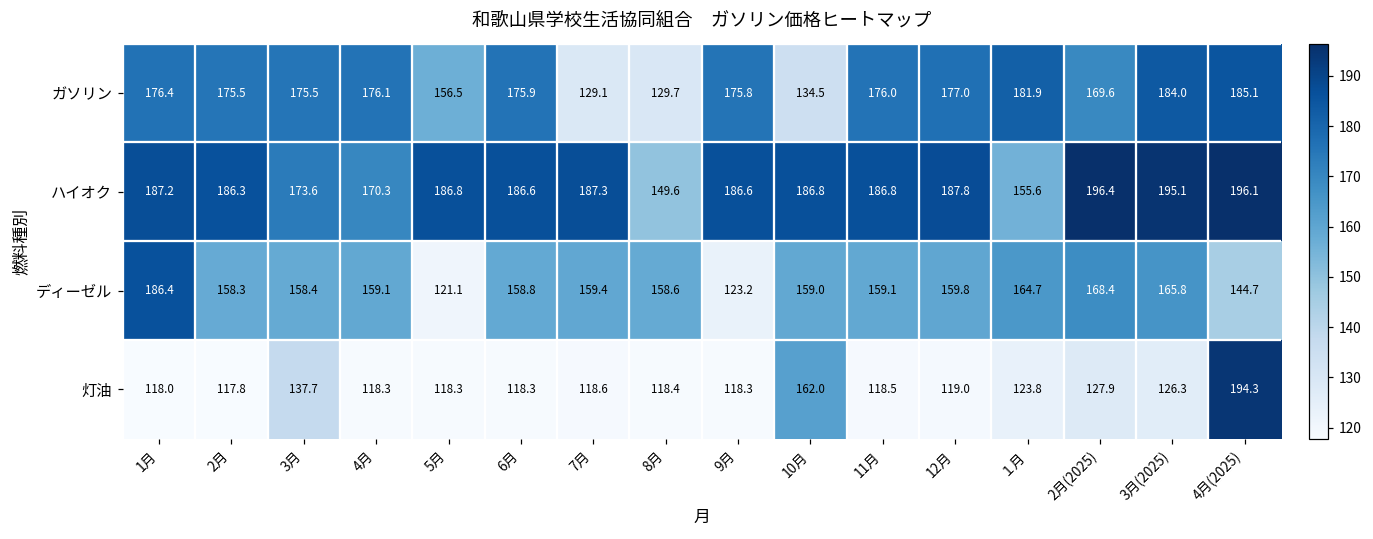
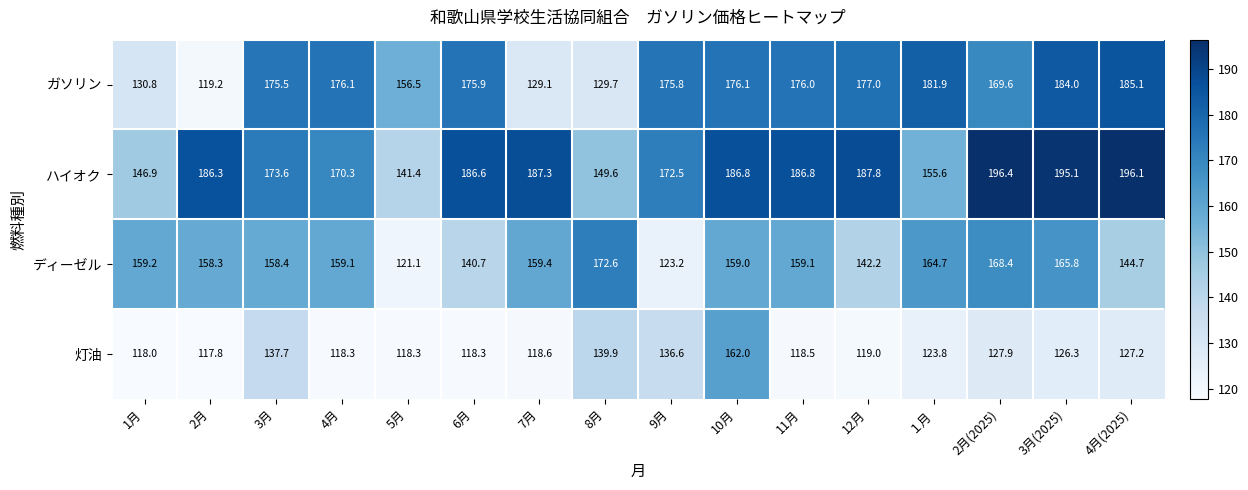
ガソリン, 1月: 176.4 -> 130.8
ガソリン, 2月: 175.5 -> 119.2
ガソリン, 10月: 134.5 -> 176.1
ハイオク, 1月: 187.2 -> 146.9
ハイオク, 5月: 186.8 -> 141.4
ハイオク, 9月: 186.6 -> 172.5
ディーゼル, 1月: 186.4 -> 159.2
ディーゼル, 6月: 158.8 -> 140.7
ディーゼル, 8月: 158.6 -> 172.6
ディーゼル, 12月: 159.8 -> 142.2
灯油, 8月: 118.4 -> 139.9
灯油, 9月: 118.3 -> 136.6
灯油, 4月(2025): 194.3 -> 127.2
